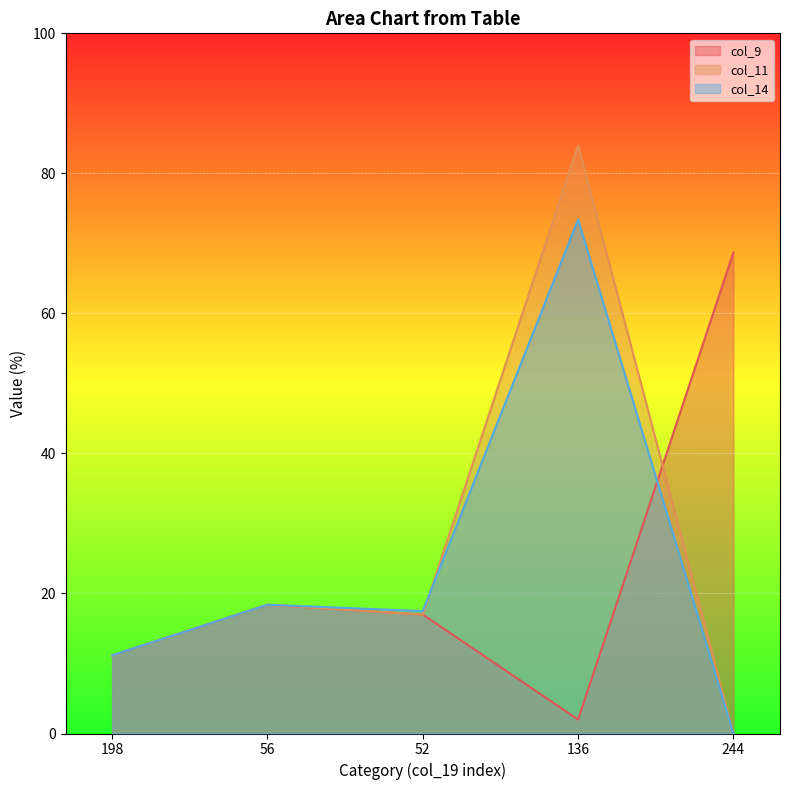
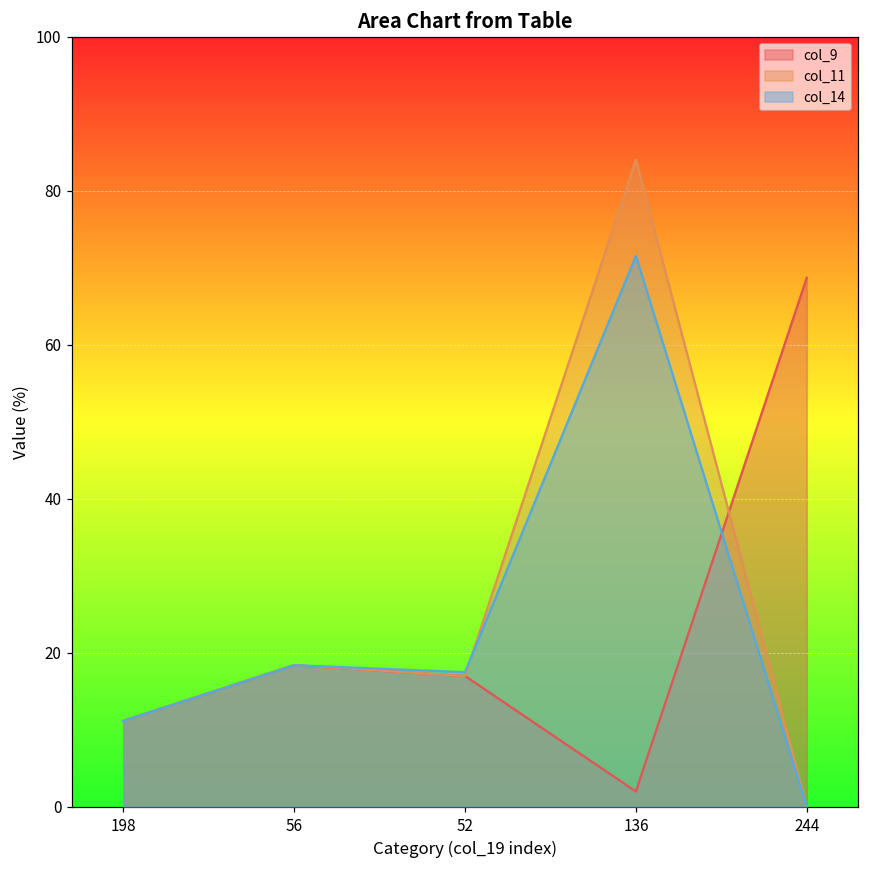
col_14, 136: 73 -> 72
